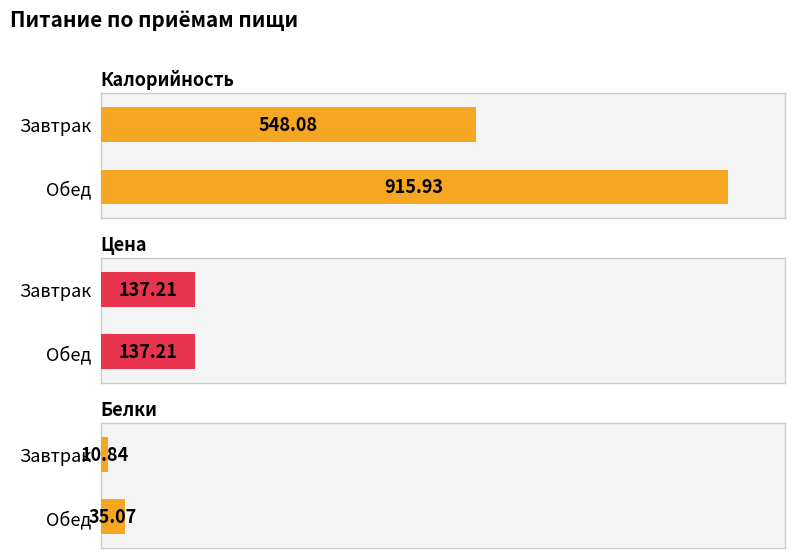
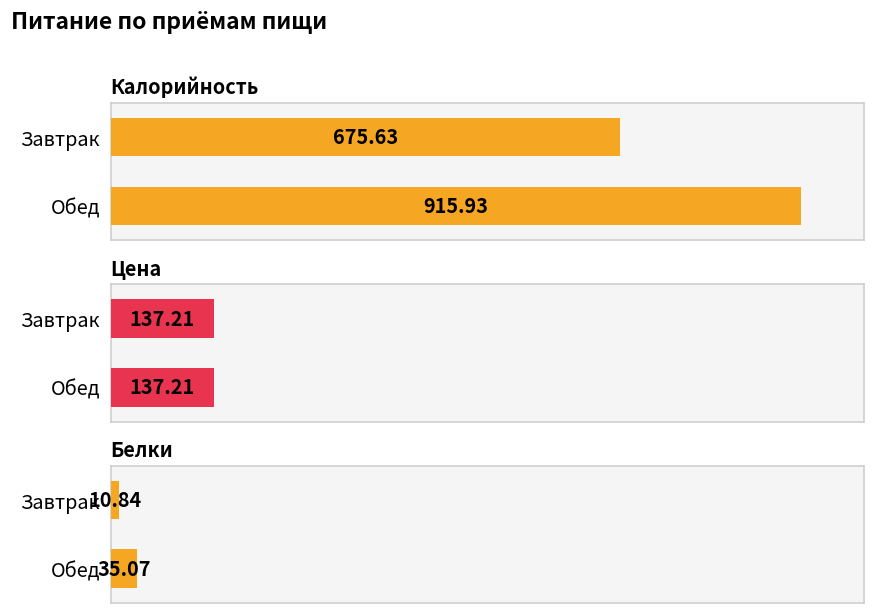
Калорийность, Завтрак: 548.08 -> 675.63
